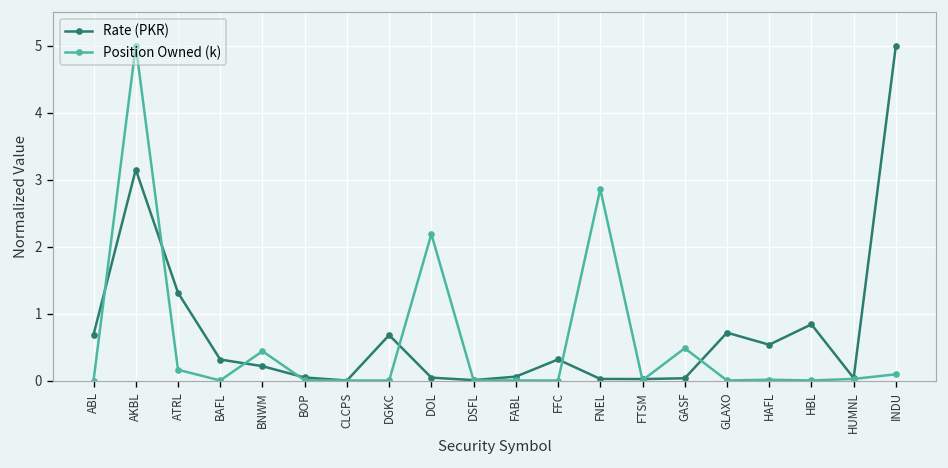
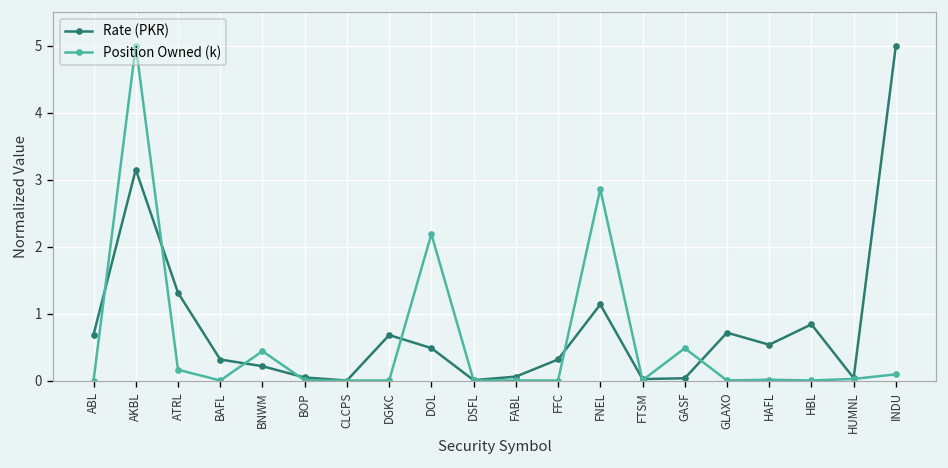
Rate (PKR), DOL: 0.0 -> 0.5
Rate (PKR), FNEL: 0.0 -> 1.1
